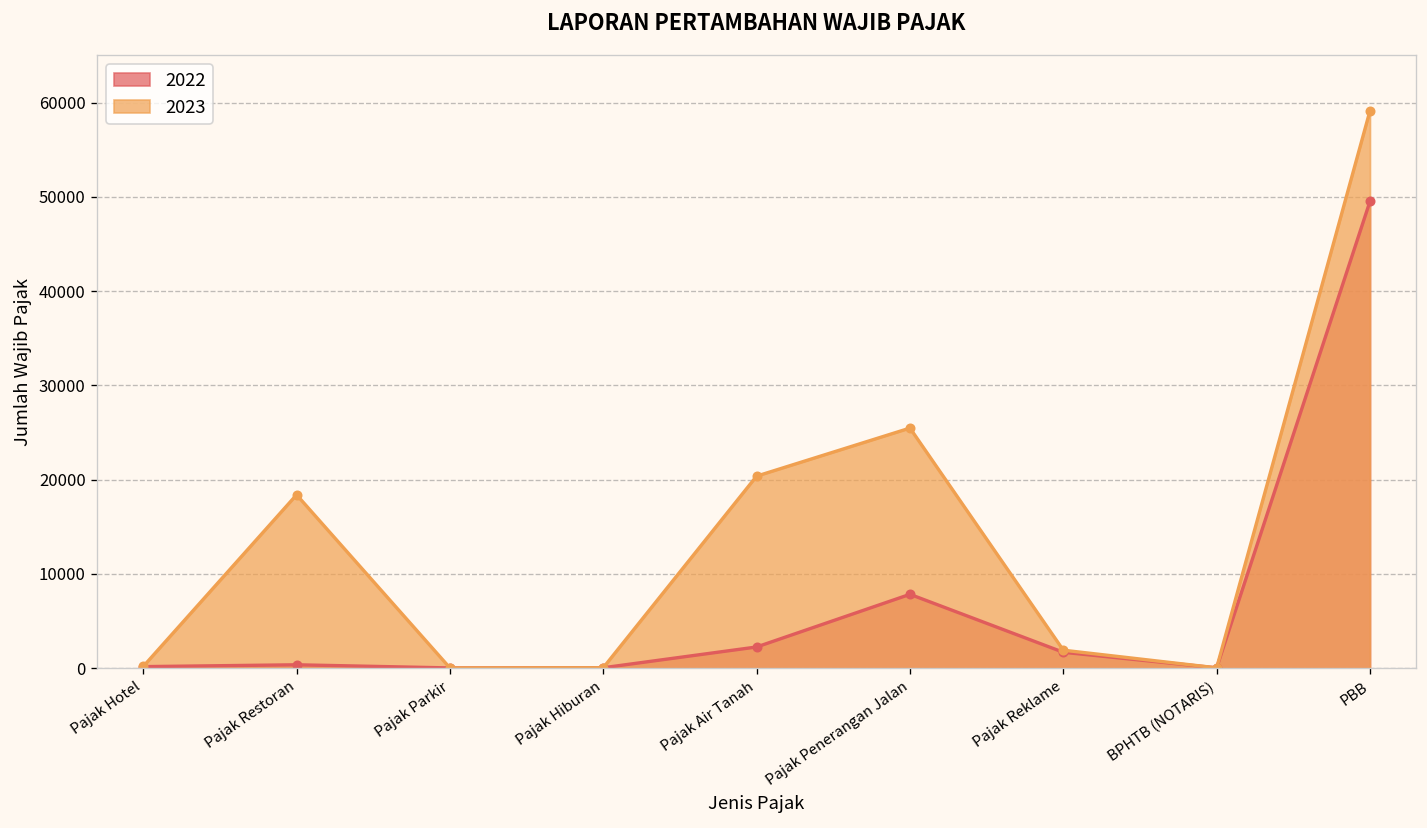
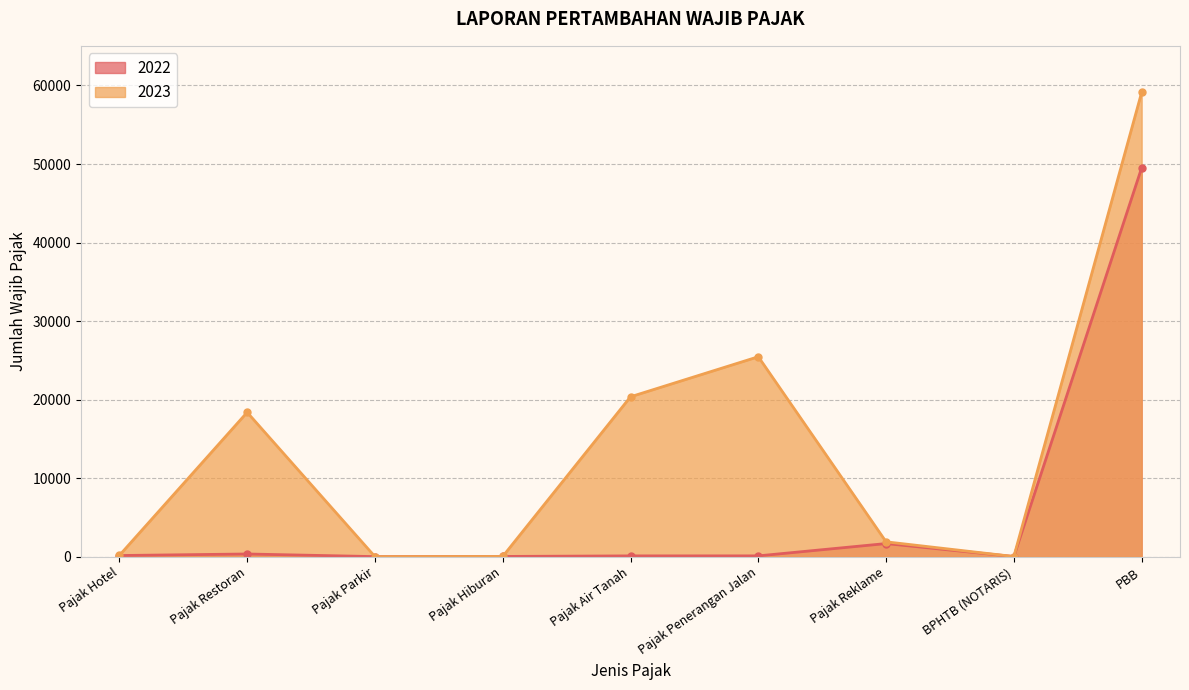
2022, Pajak Air Tanah: 2000 -> 0
2022, Pajak Penerangan Jalan: 8000 -> 0
